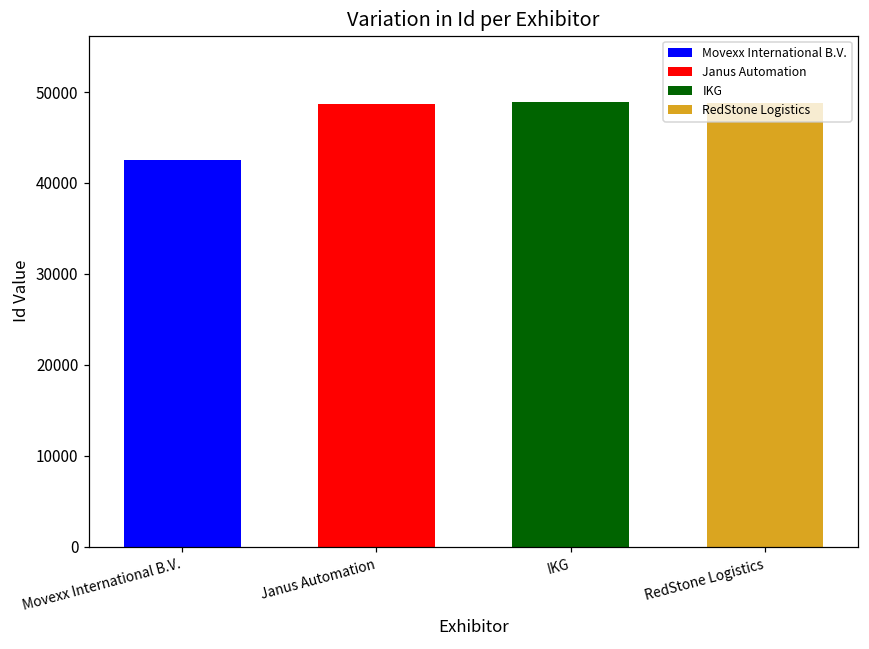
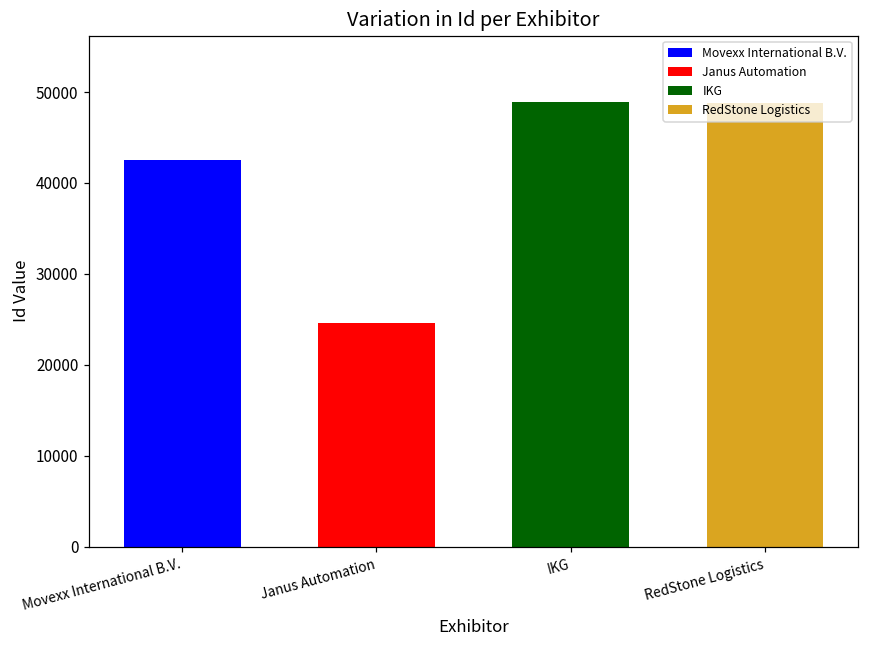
Janus Automation: 49000 -> 25000
